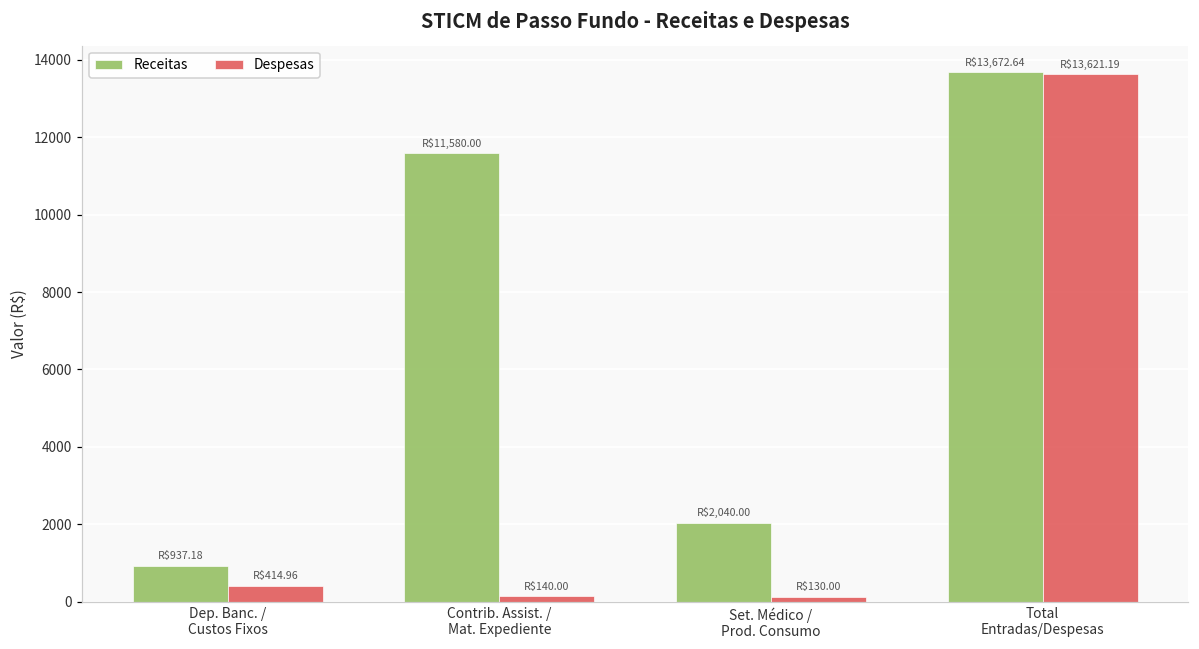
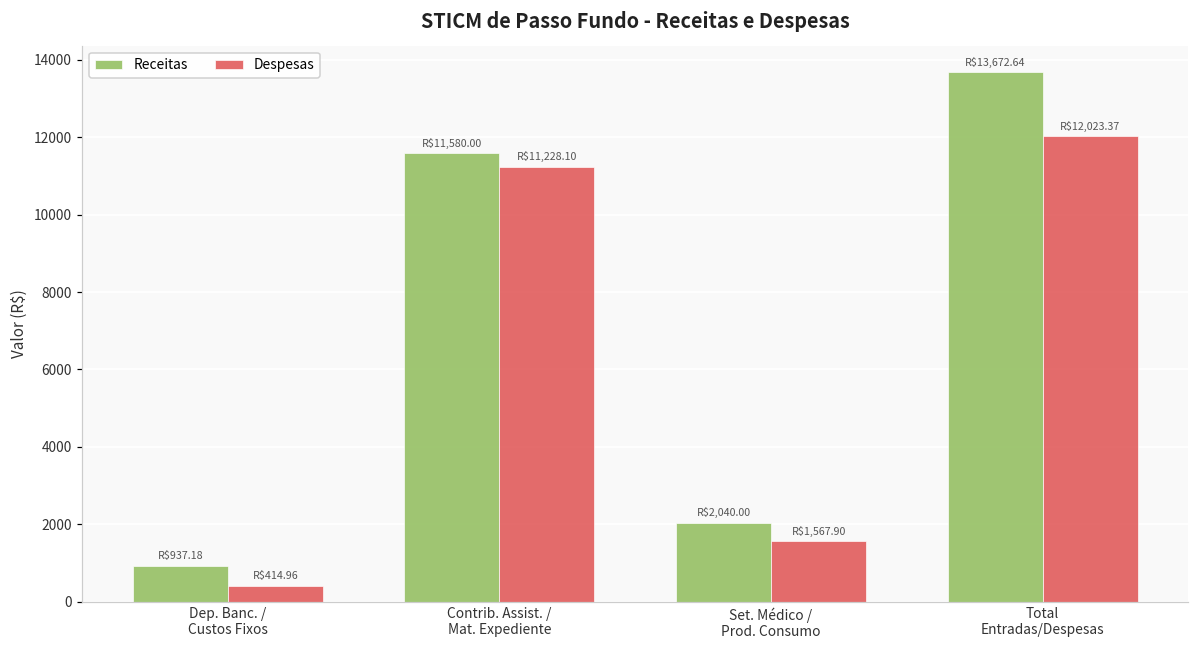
Despesas, Contrib. Assist. / Mat. Expediente: $140.00 -> $11,228.10
Despesas, Set. Médico / Prod. Consumo: $130.00 -> $1,567.90
Despesas, Total Entradas/Despesas: $13,621.19 -> $12,023.37
